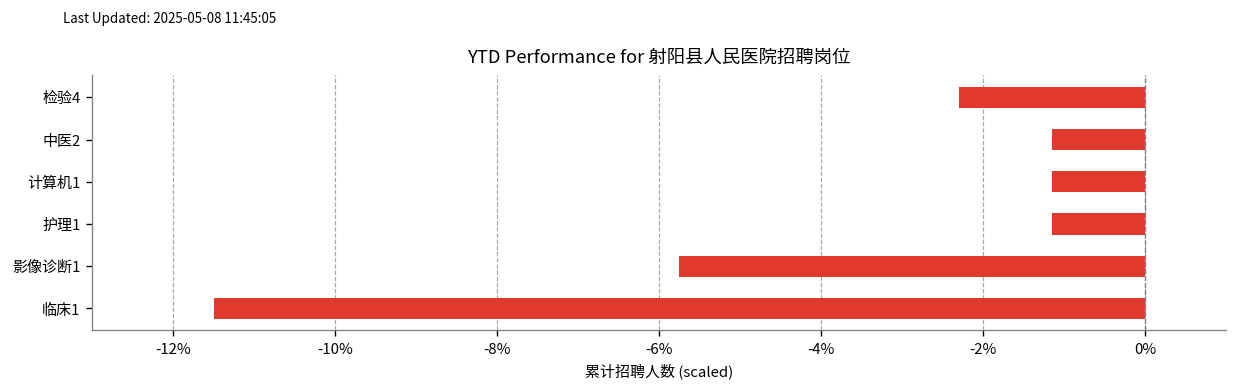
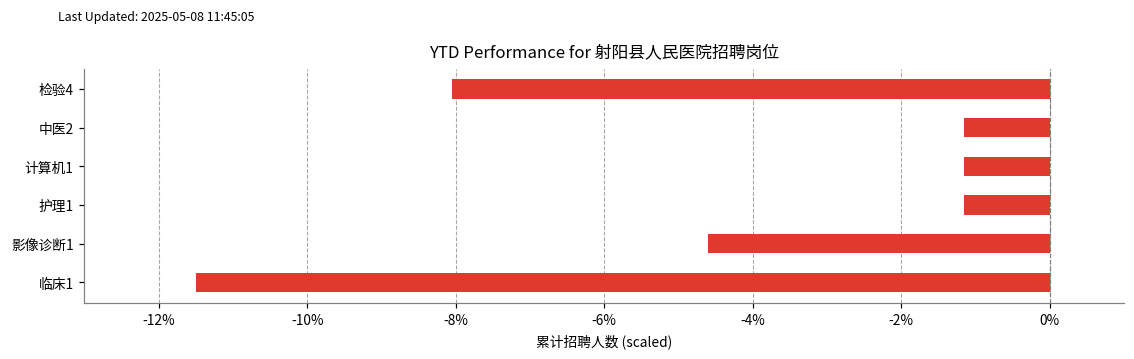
检验4: -2.3% -> -8.0%
影像诊断1: -5.8% -> -4.6%
